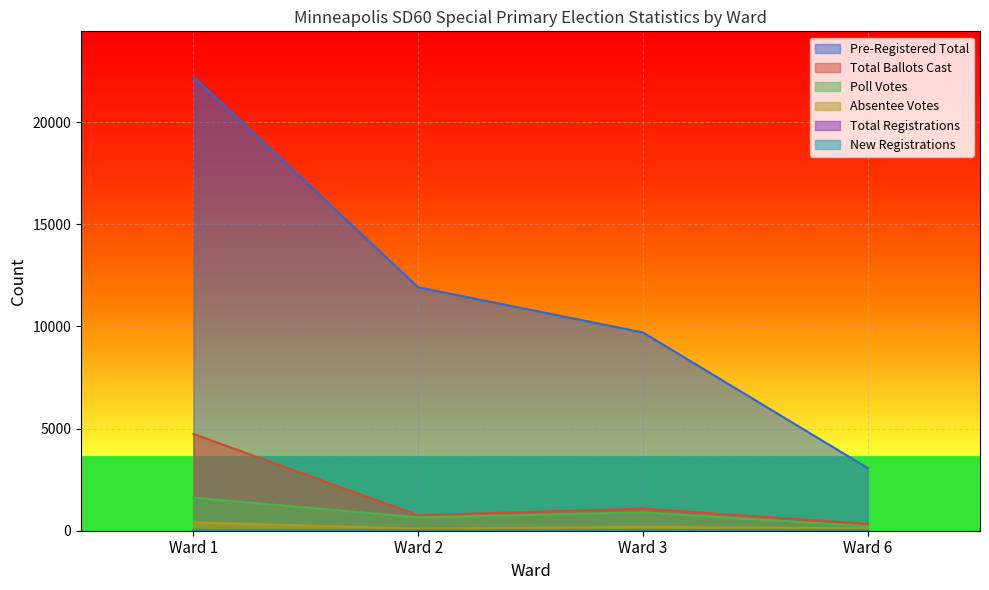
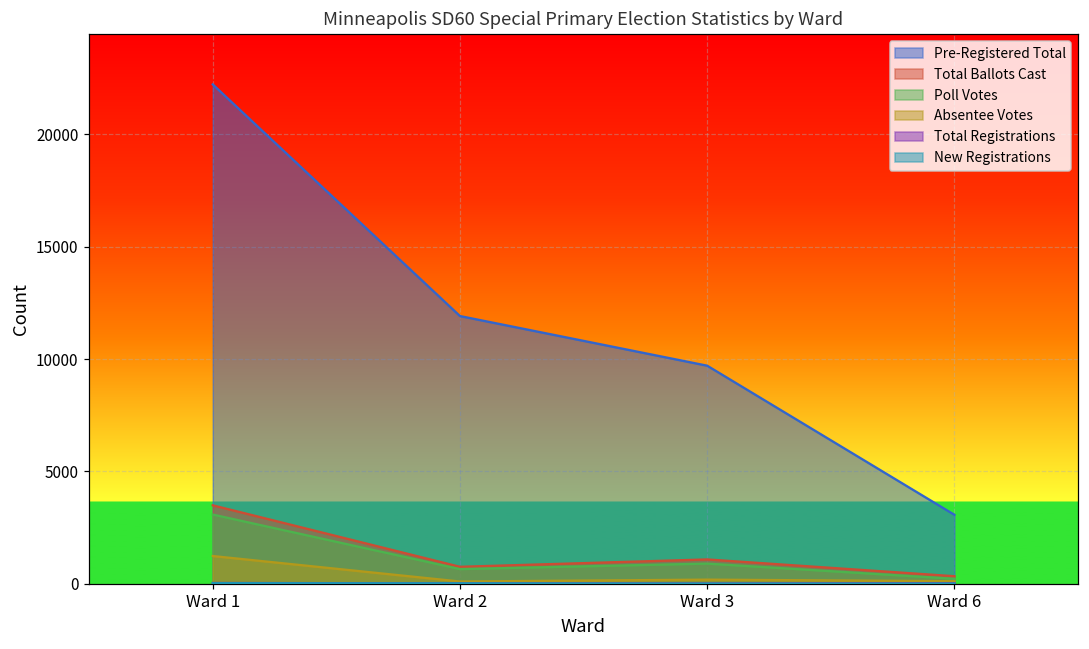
Total Ballots Cast, Ward 1: 4700 -> 3500
Poll Votes, Ward 1: 1600 -> 3100
Absentee Votes, Ward 1: 400 -> 1200
